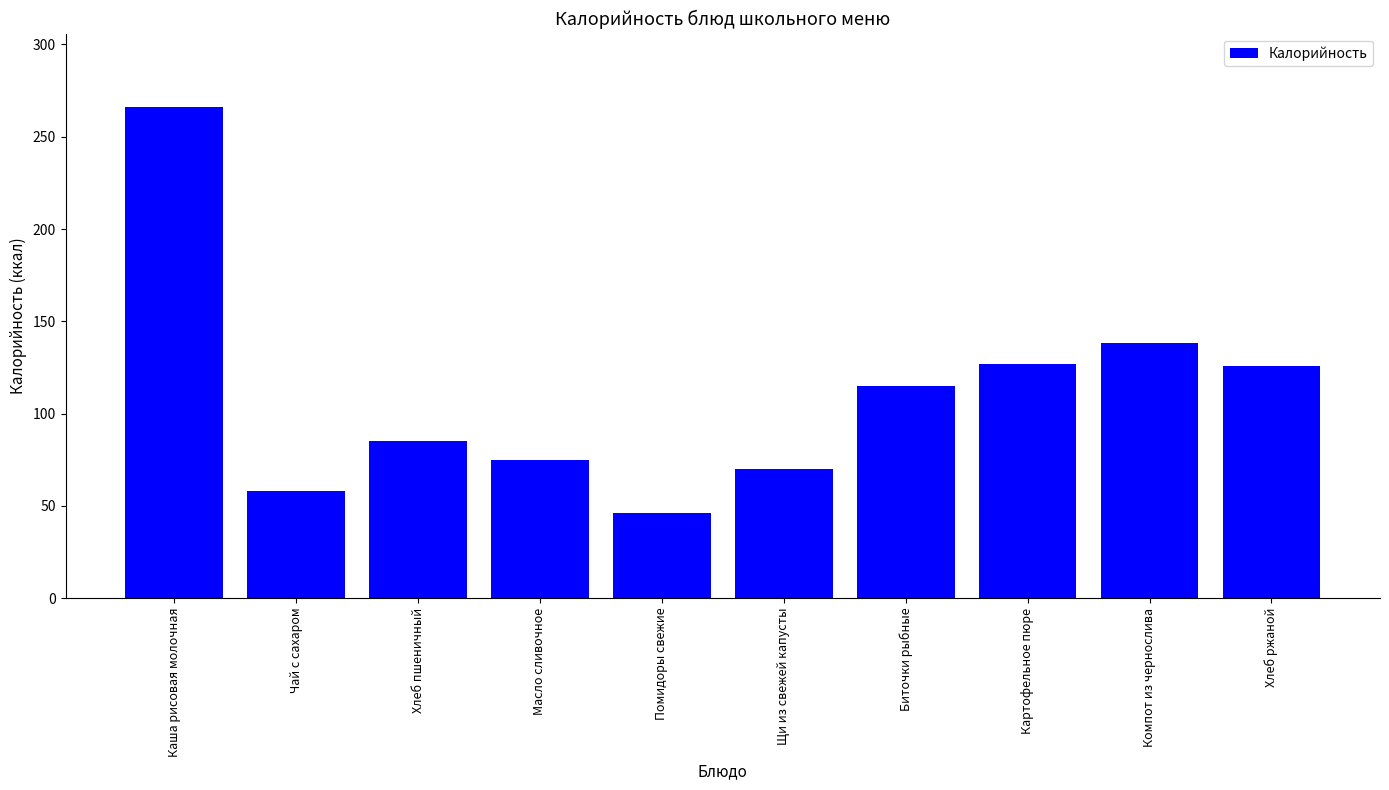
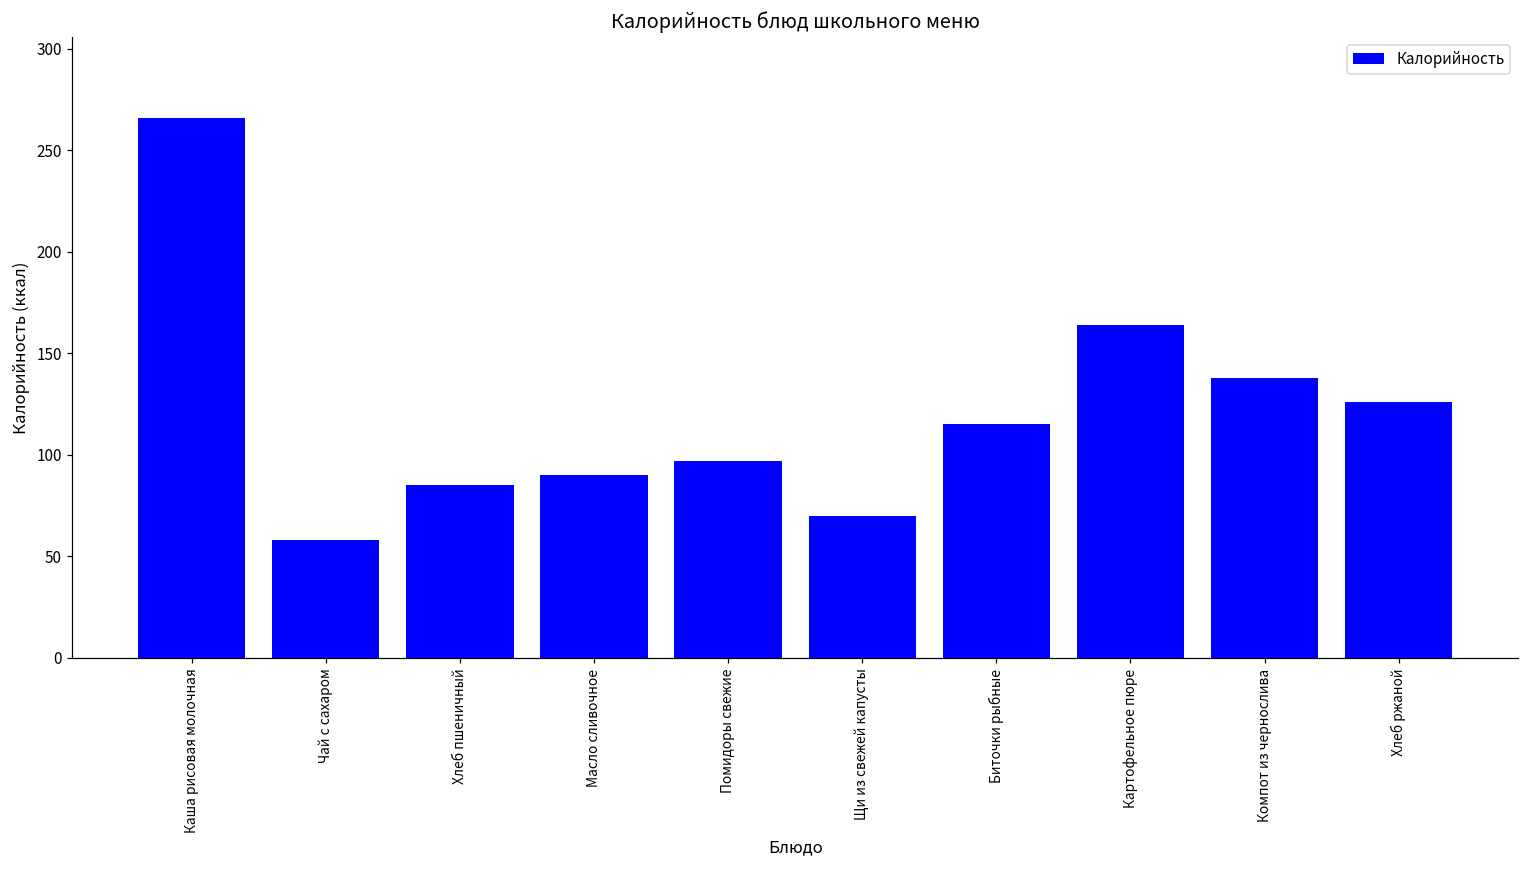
Масло сливочное: 75 -> 90
Помидоры свежие: 46 -> 97
Картофельное пюре: 127 -> 164
